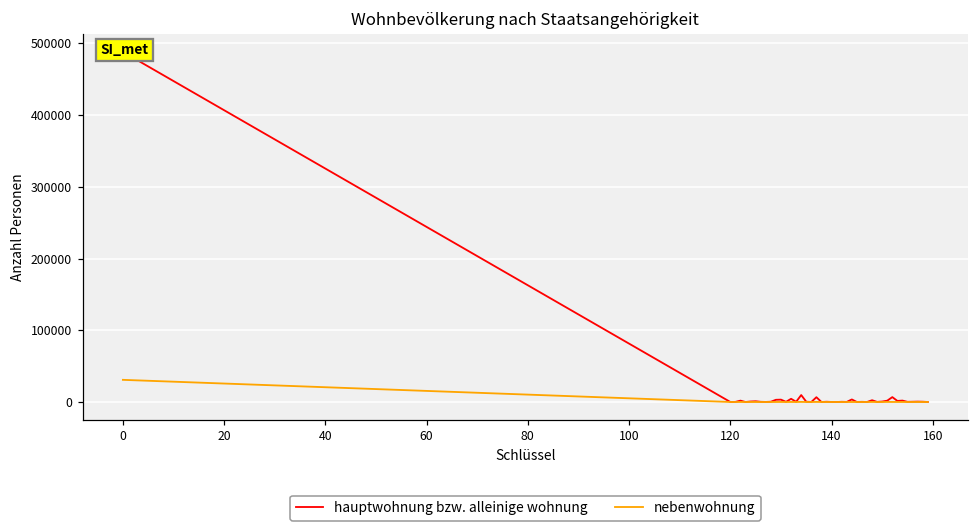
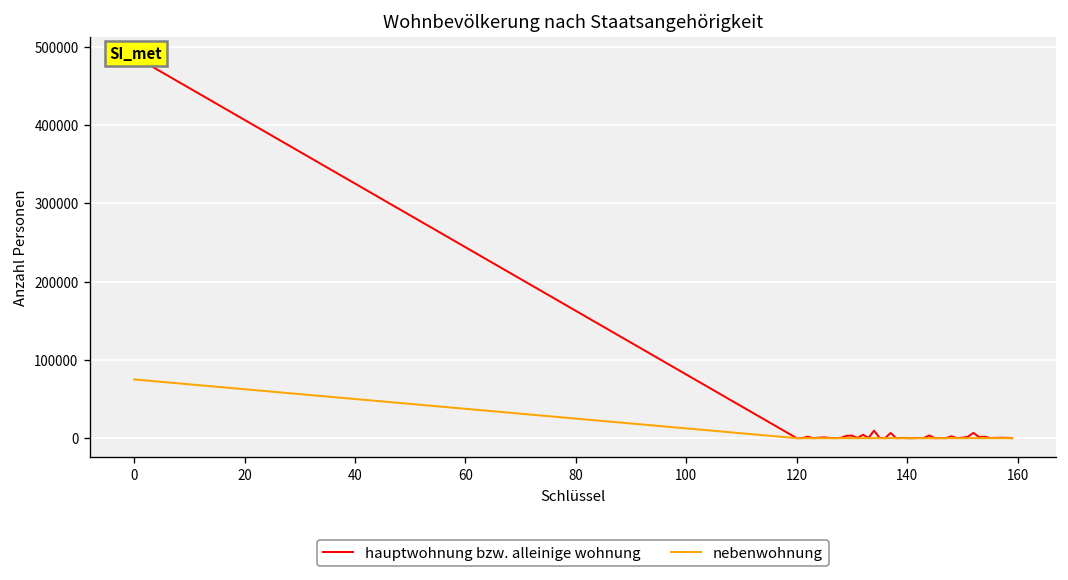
nebenwohnung, 0: 30000 -> 80000
